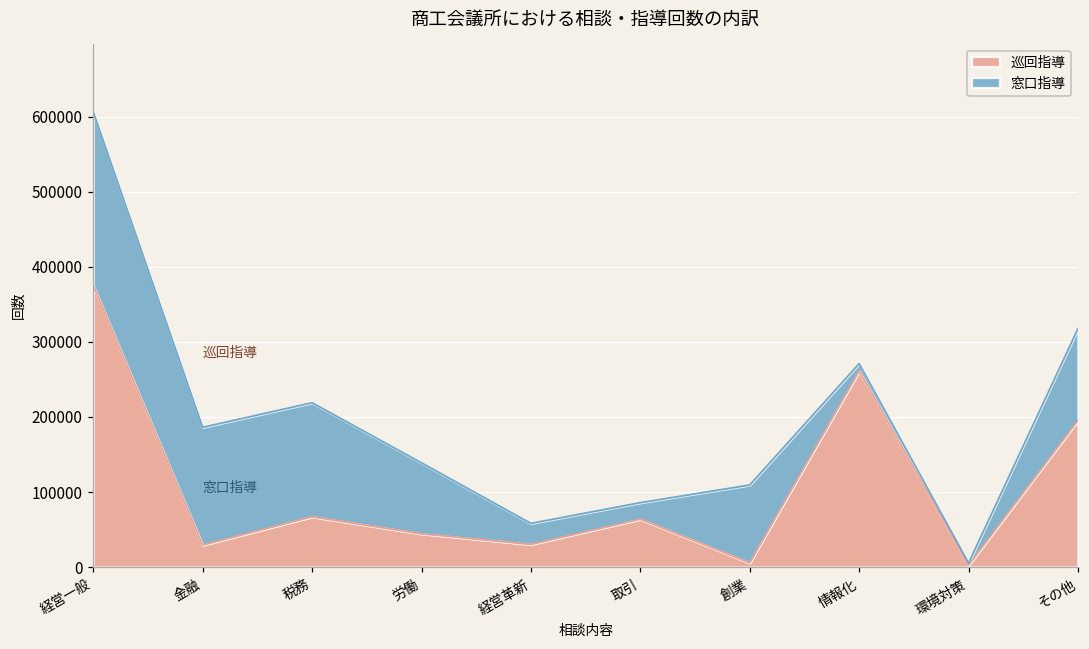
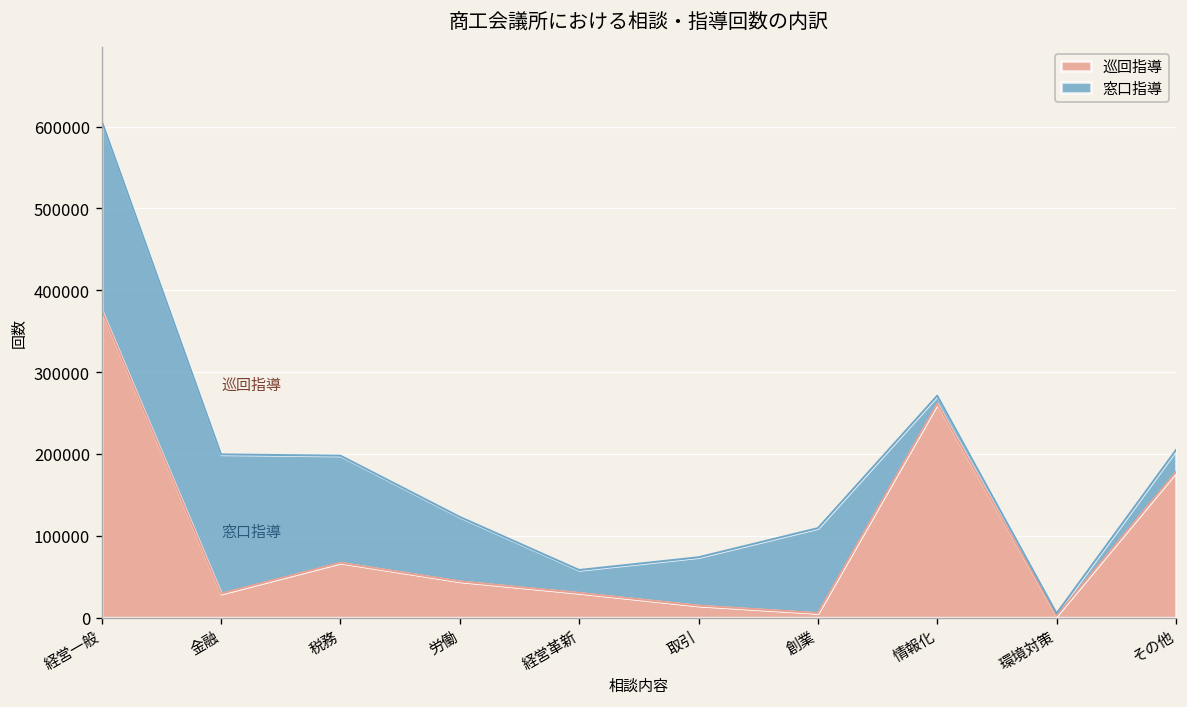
窓口指導, 金融: 160000 -> 170000
窓口指導, 税務: 150000 -> 130000
窓口指導, 労働: 90000 -> 80000
巡回指導, 取引: 60000 -> 10000
窓口指導, 取引: 20000 -> 60000
巡回指導, その他: 200000 -> 180000
窓口指導, その他: 120000 -> 30000
